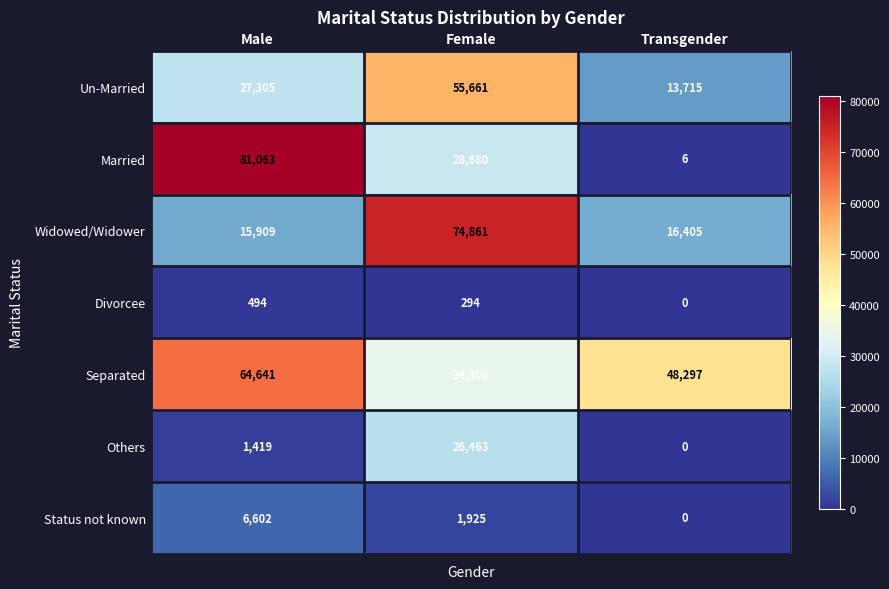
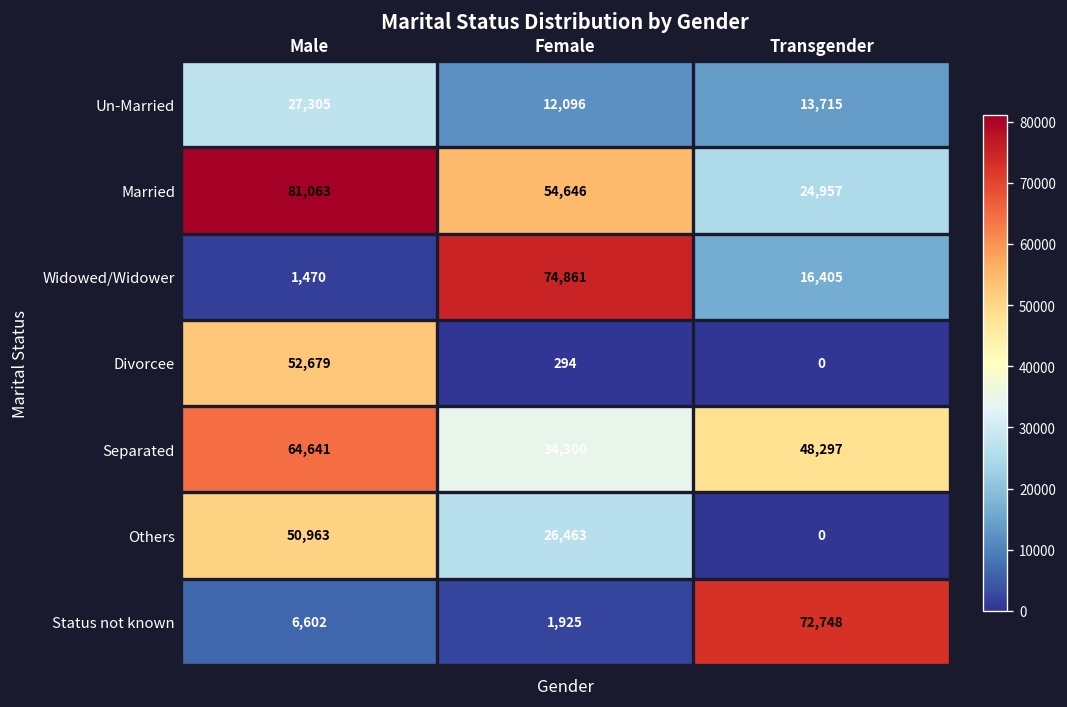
Un-Married, Female: 55,661 -> 12,096
Married, Female: 28,680 -> 54,646
Married, Transgender: 6 -> 24,957
Widowed/Widower, Male: 15,909 -> 1,470
Divorcee, Male: 494 -> 52,679
Others, Male: 1,419 -> 50,963
Status not known, Transgender: 0 -> 72,748
